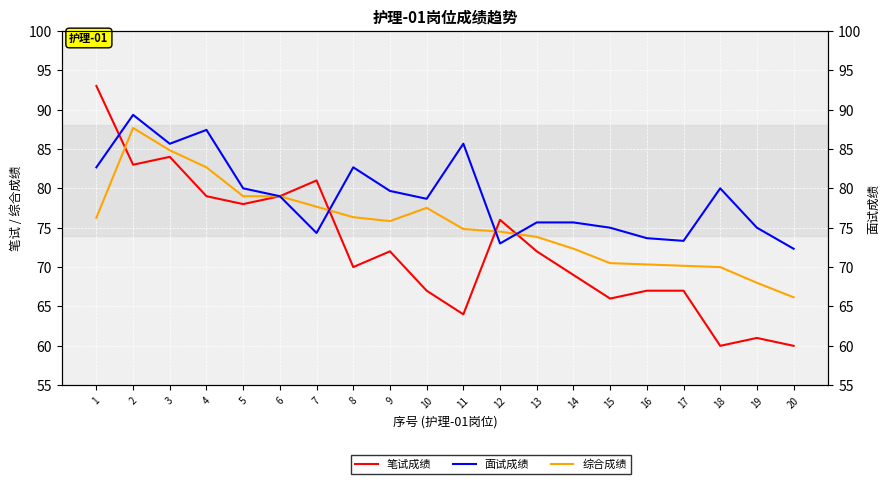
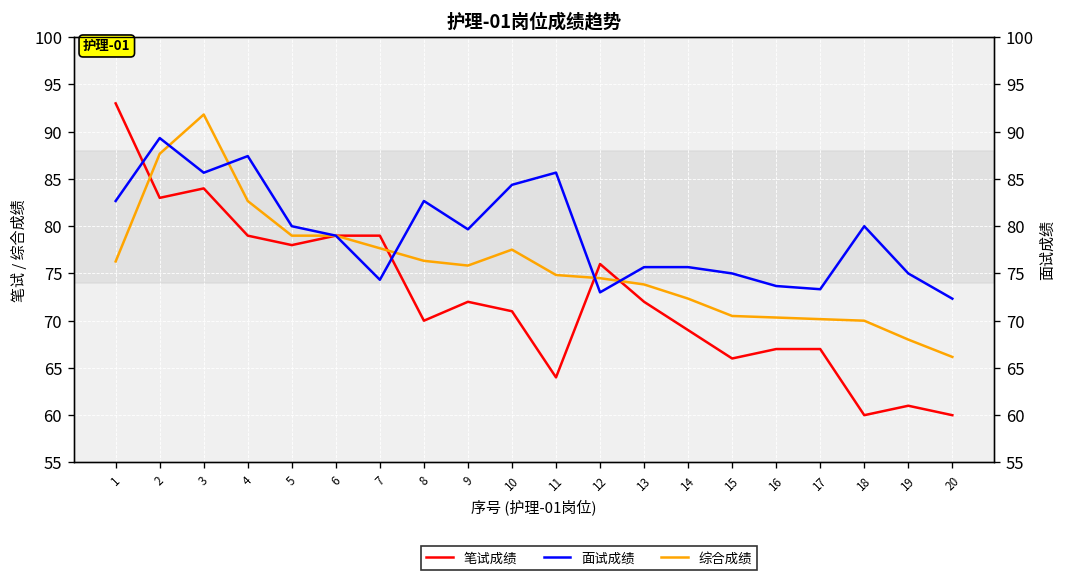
综合成绩, 3: 85 -> 92
笔试成绩, 7: 81 -> 79
笔试成绩, 10: 67 -> 71
面试成绩, 10: 79 -> 84
